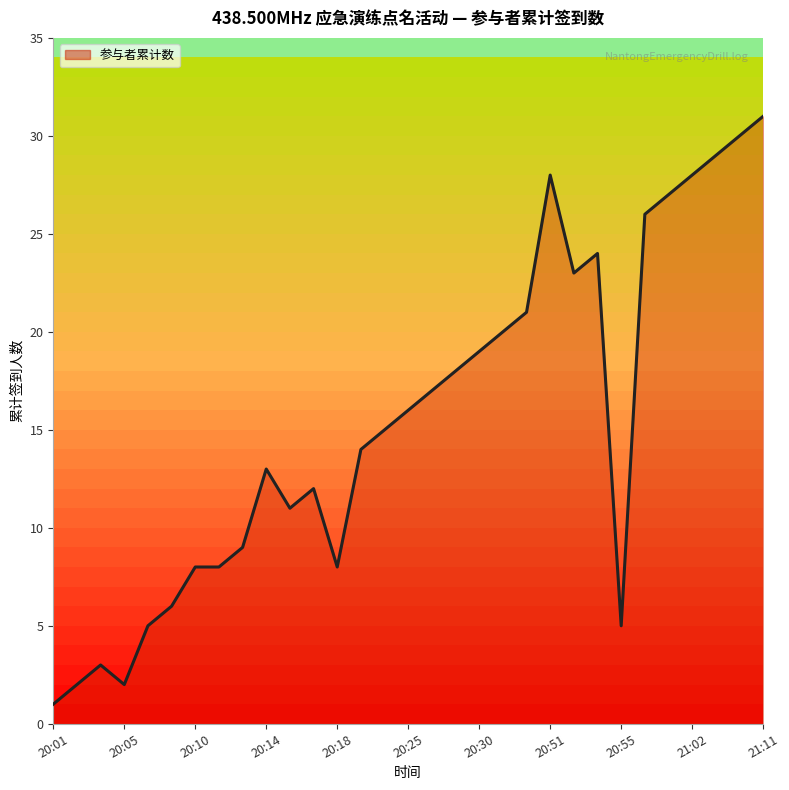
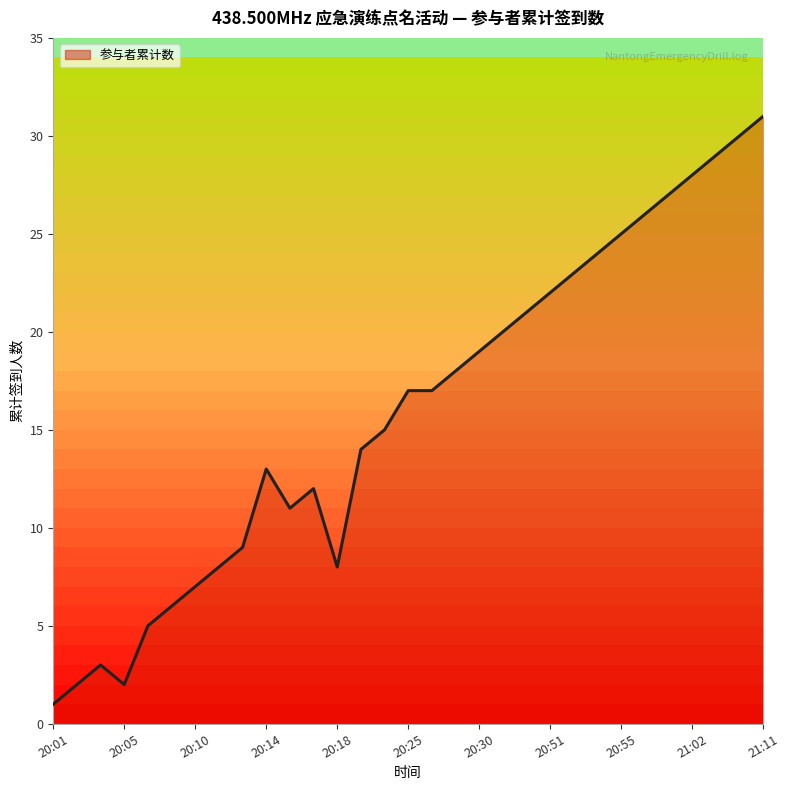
20:10: 8 -> 7
20:25: 16 -> 17
20:51: 28 -> 22
20:55: 5 -> 25
